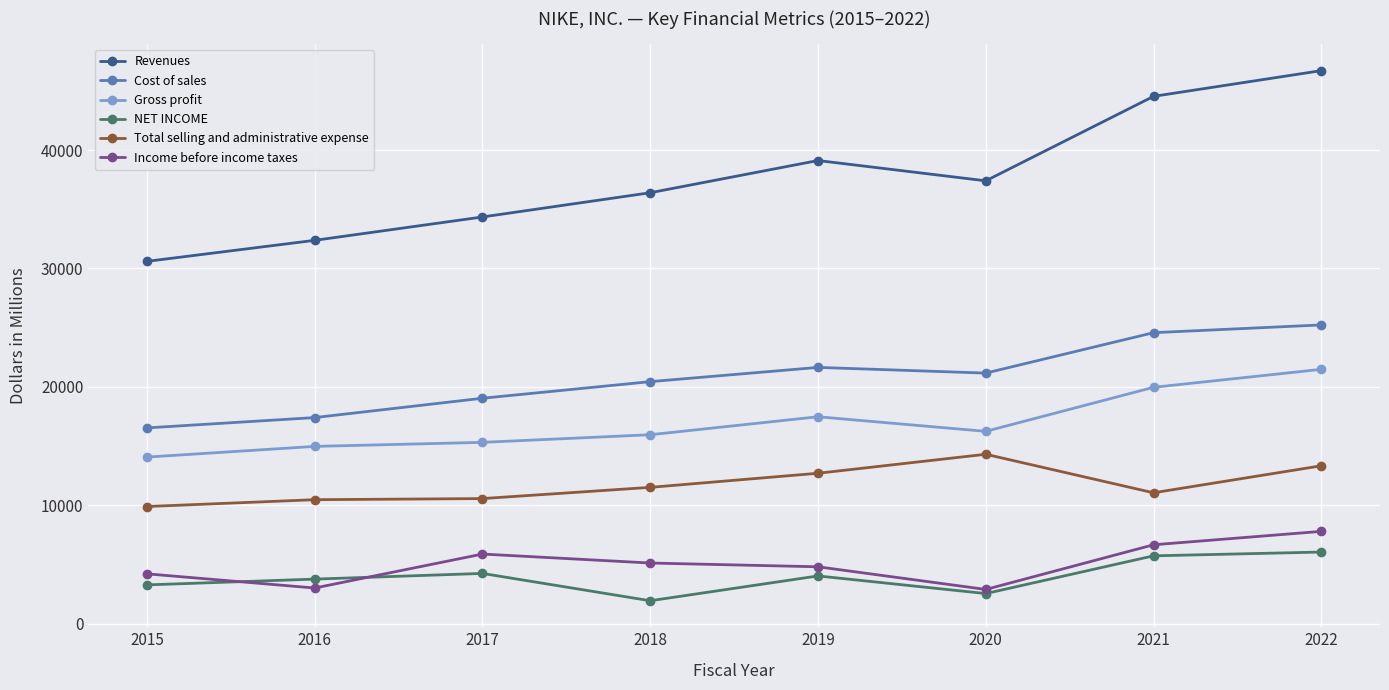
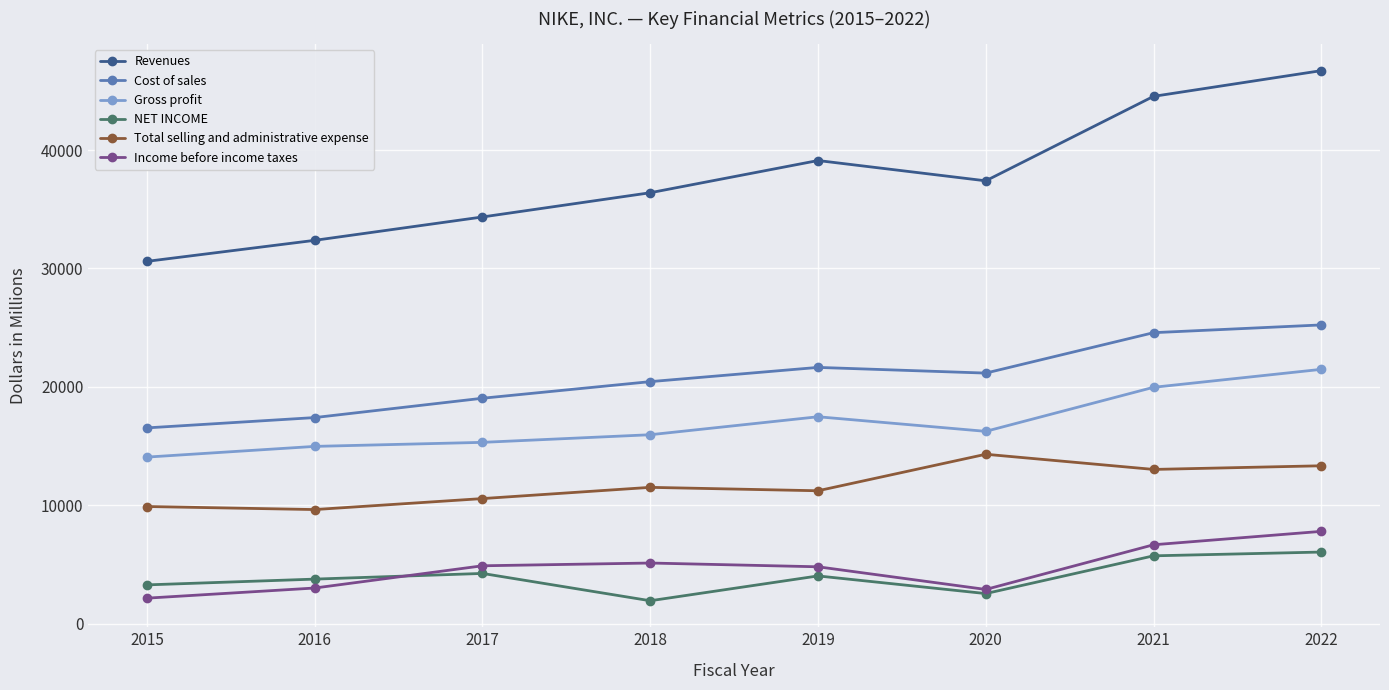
Income before income taxes, 2015: 4200 -> 2200
Total selling and administrative expense, 2016: 10500 -> 9600
Income before income taxes, 2017: 5900 -> 4900
Total selling and administrative expense, 2019: 12700 -> 11200
Total selling and administrative expense, 2021: 11100 -> 13000
